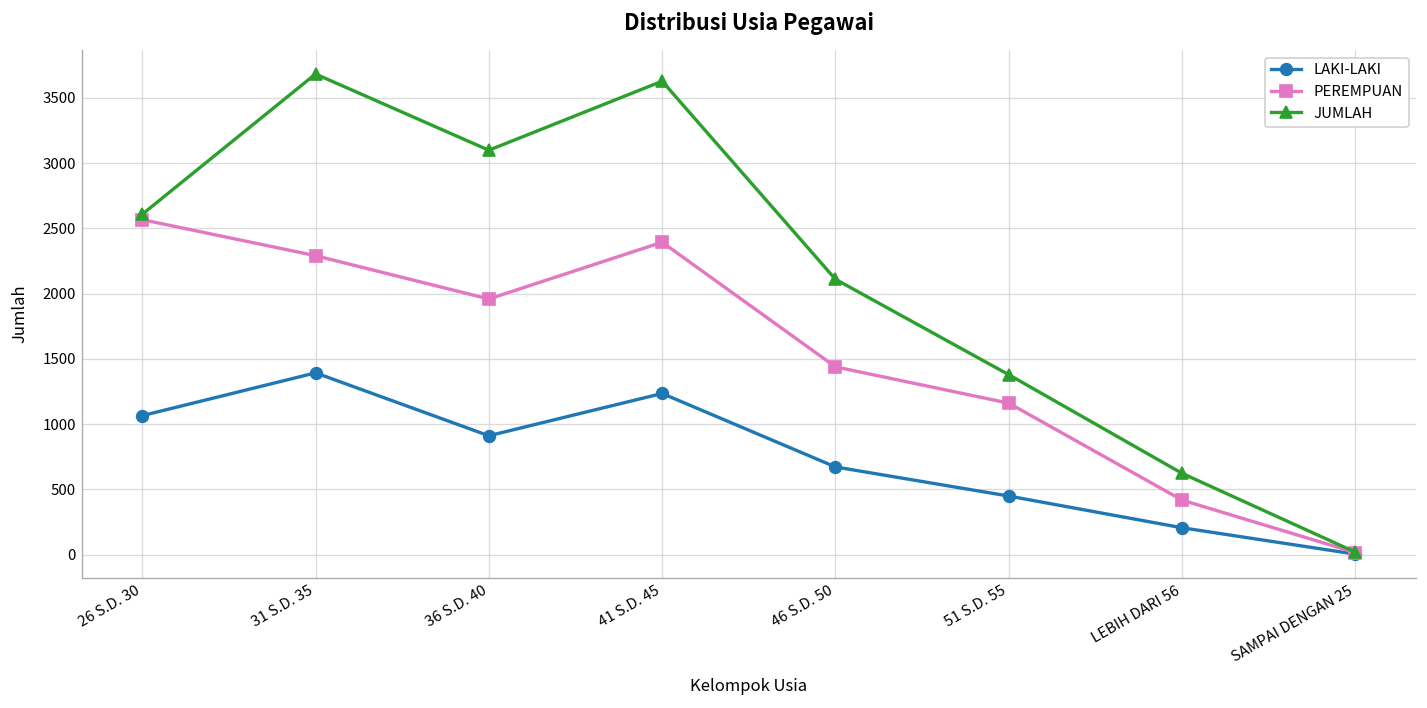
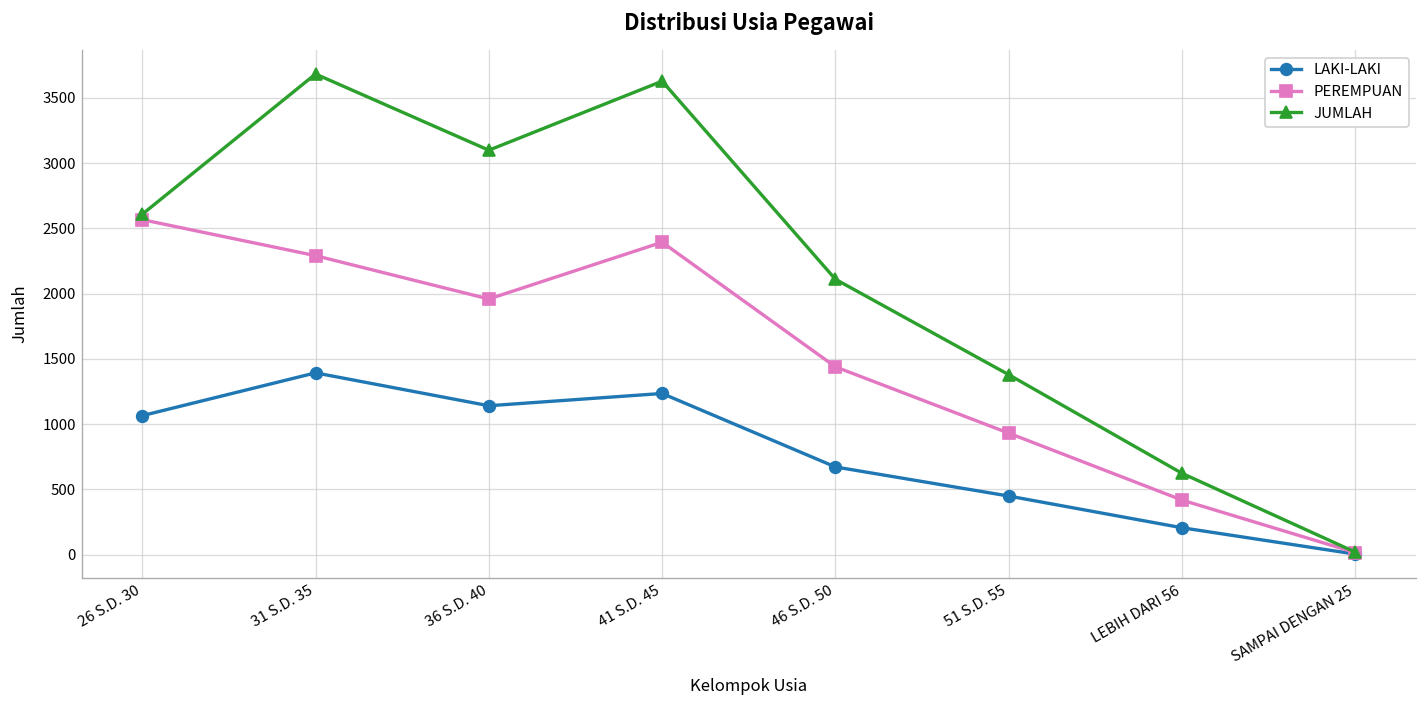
LAKI-LAKI, 36 S.D. 40: 910 -> 1140
PEREMPUAN, 51 S.D. 55: 1160 -> 930
